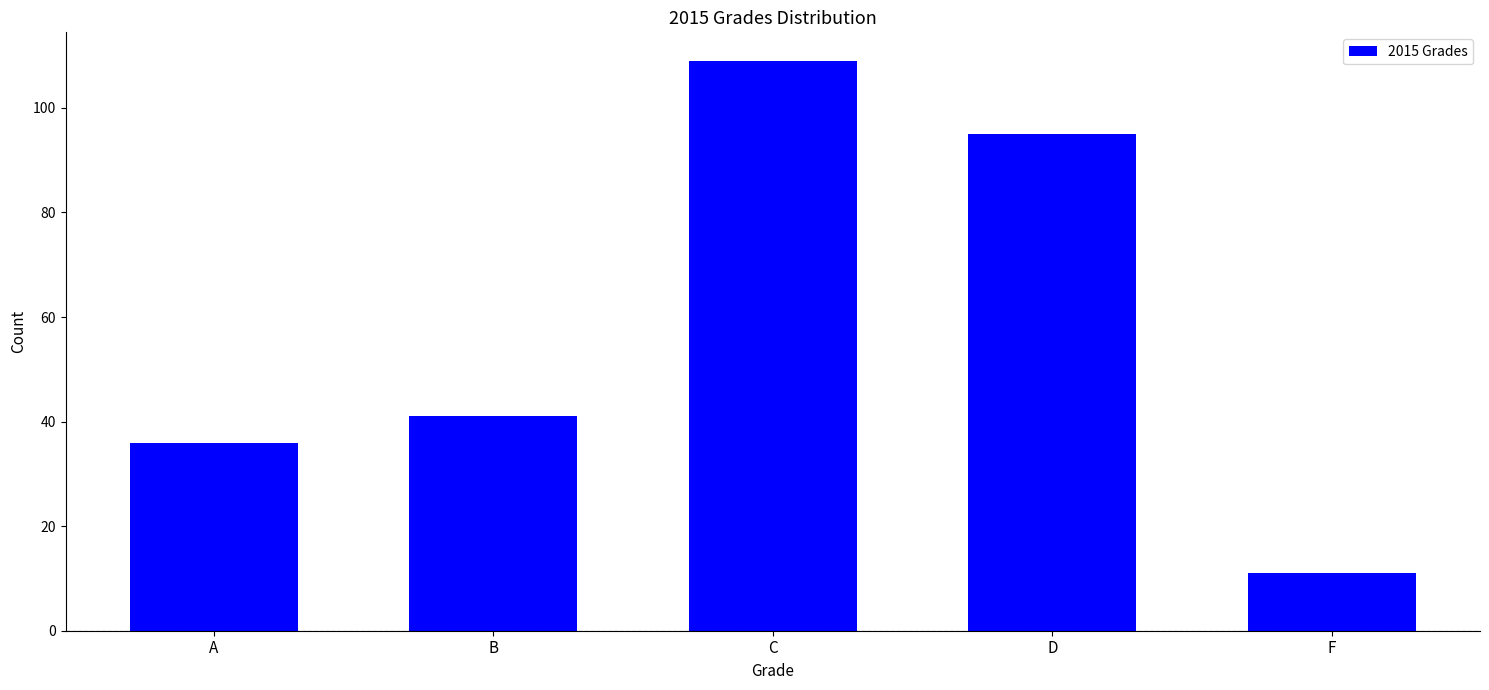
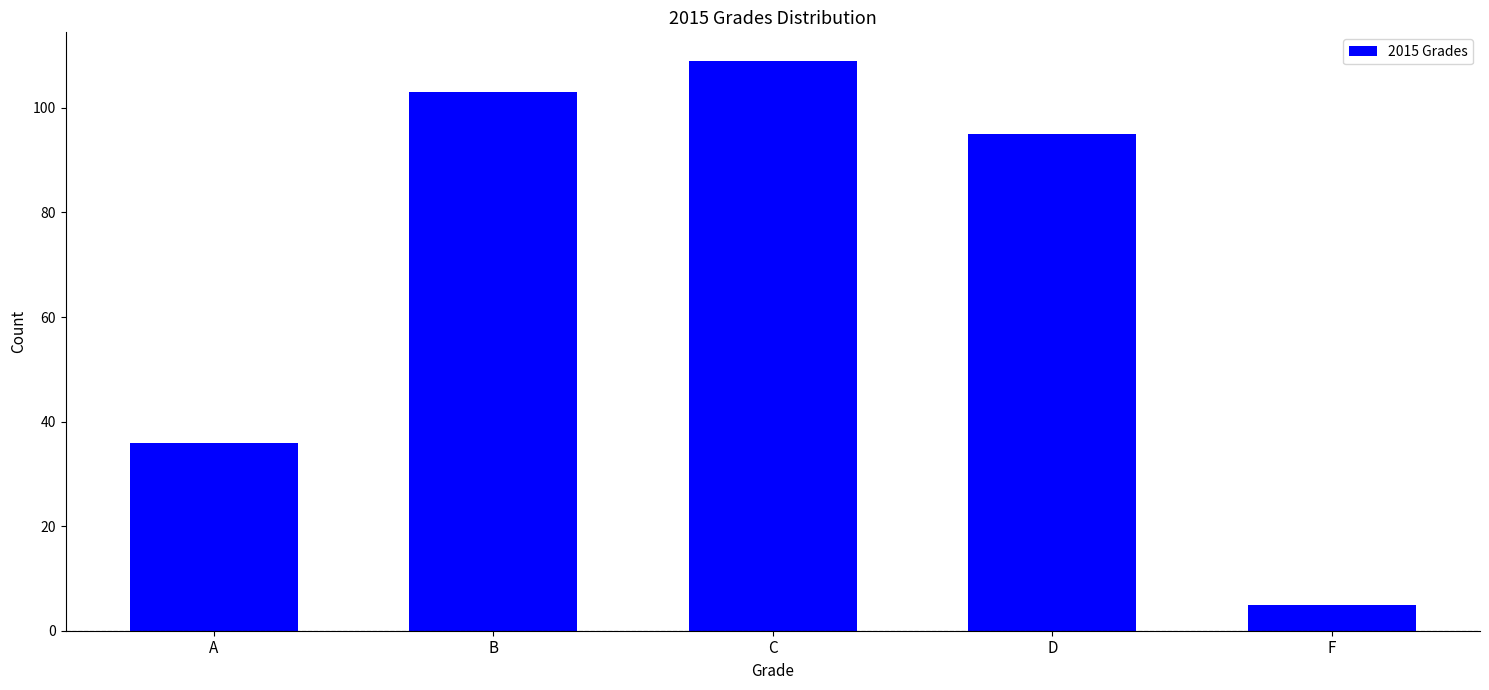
B: 41 -> 103
F: 11 -> 5
